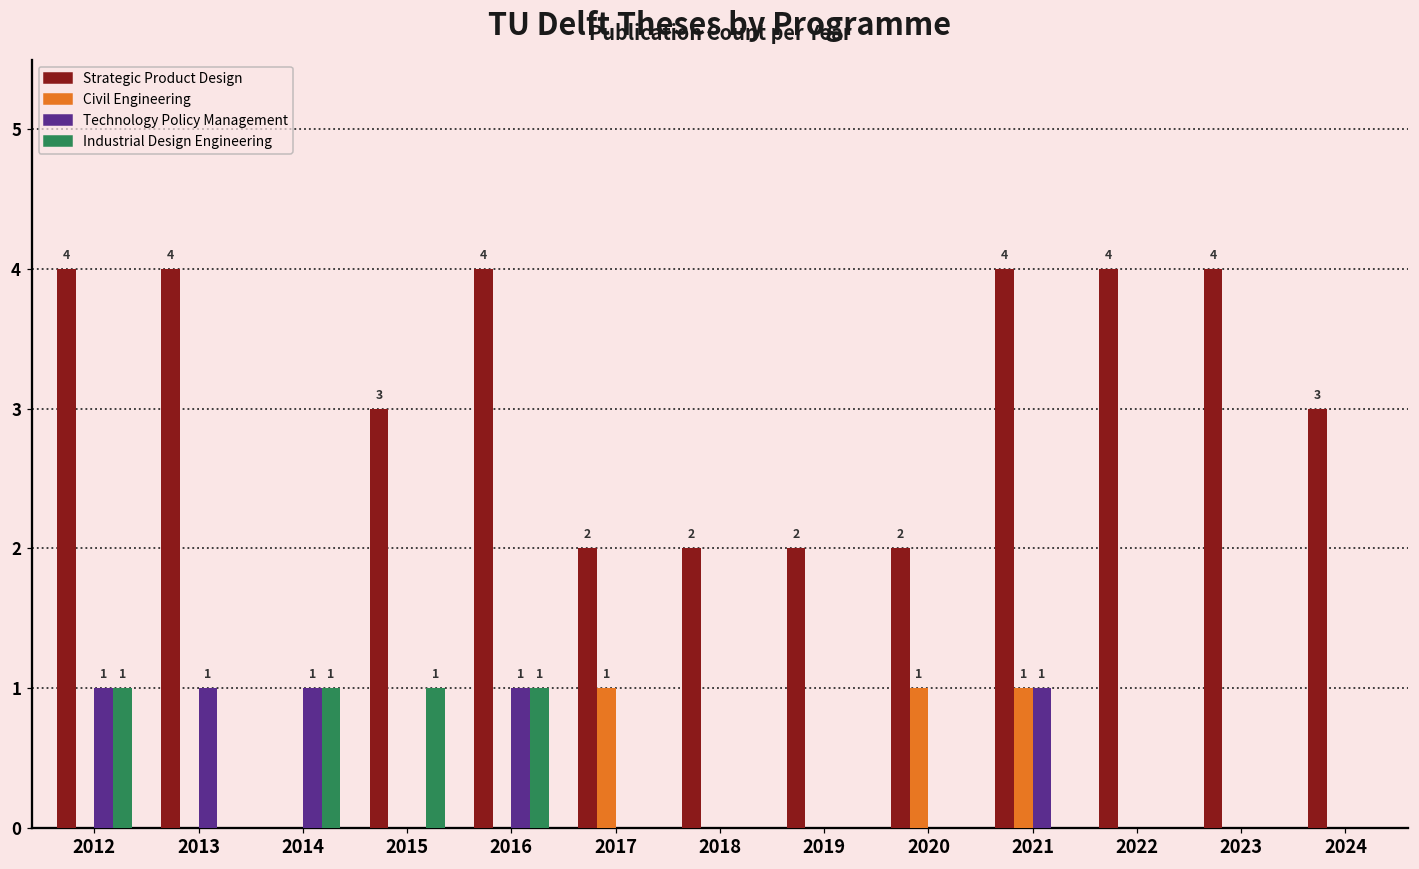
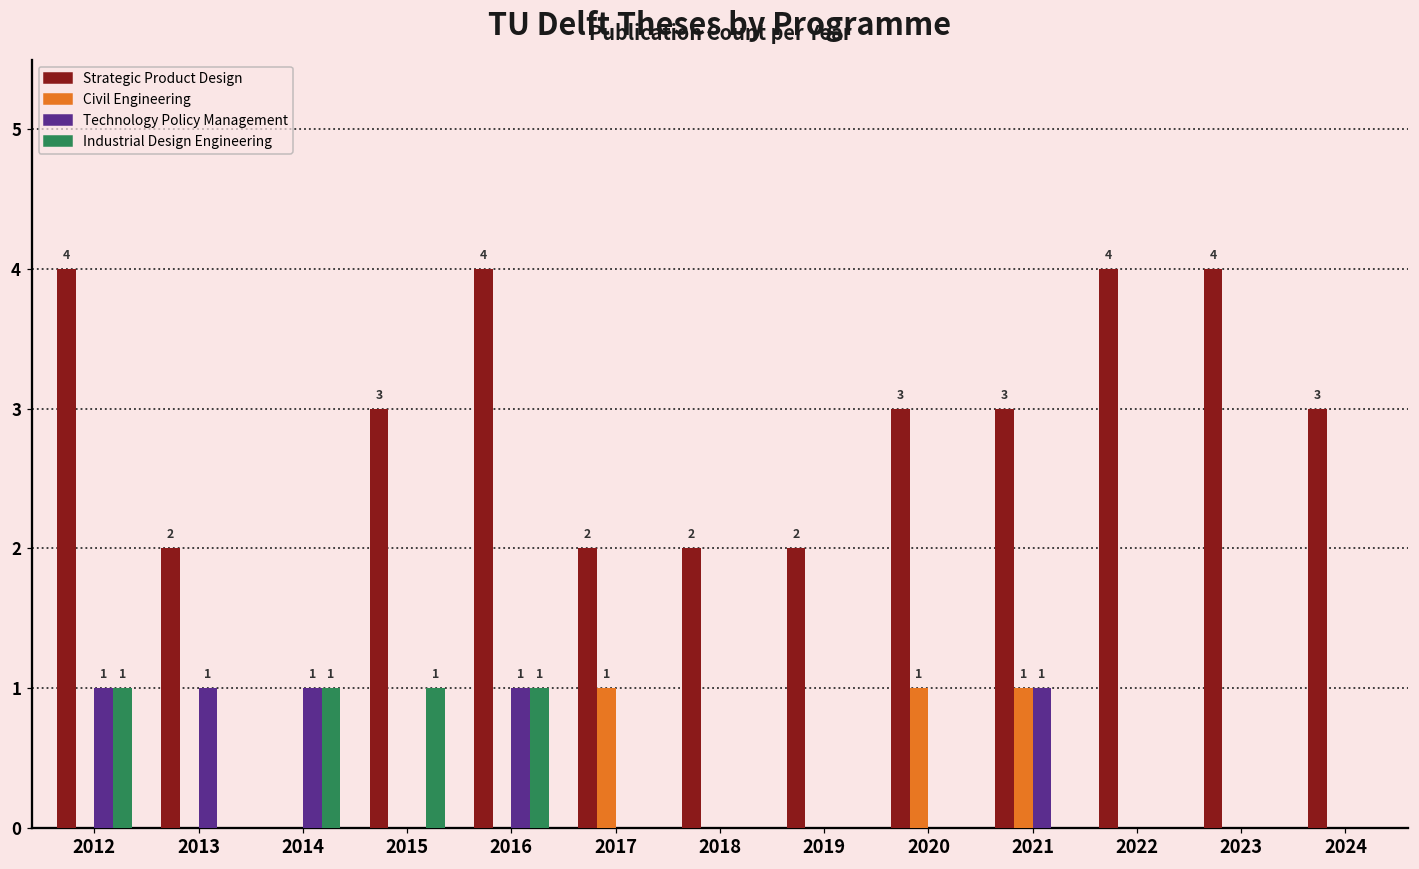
Strategic Product Design, 2013: 4 -> 2
Strategic Product Design, 2020: 2 -> 3
Strategic Product Design, 2021: 4 -> 3
